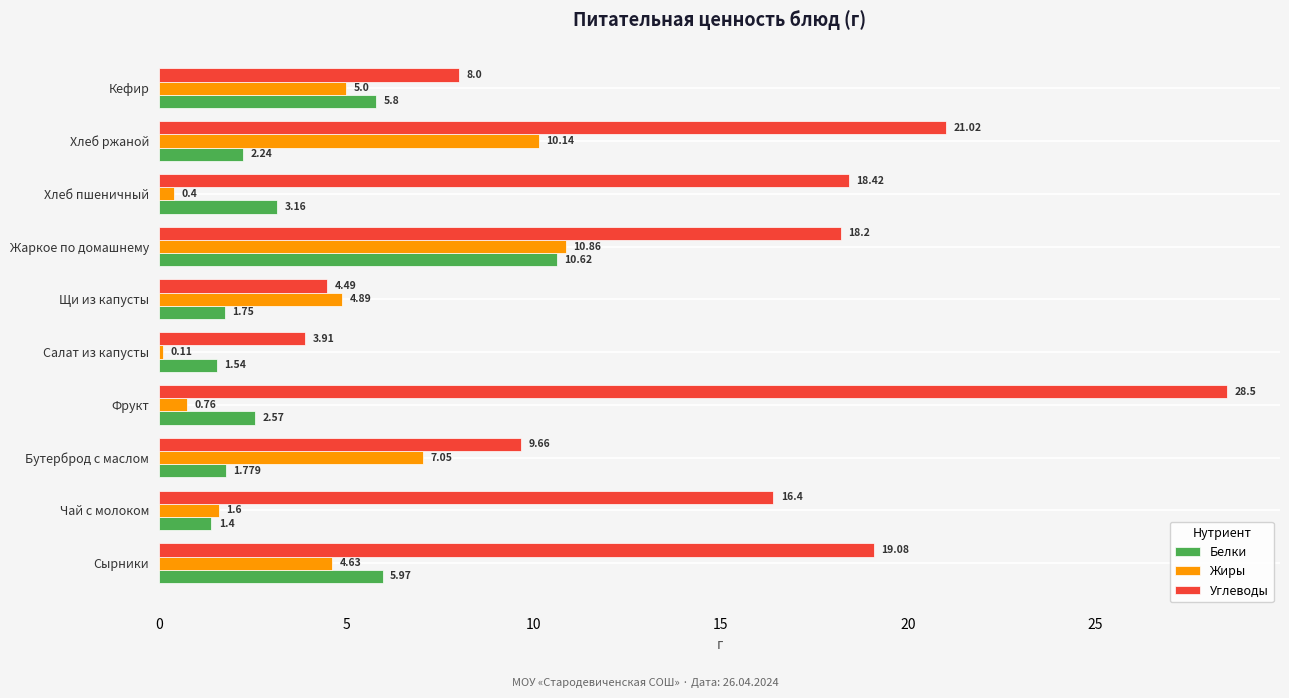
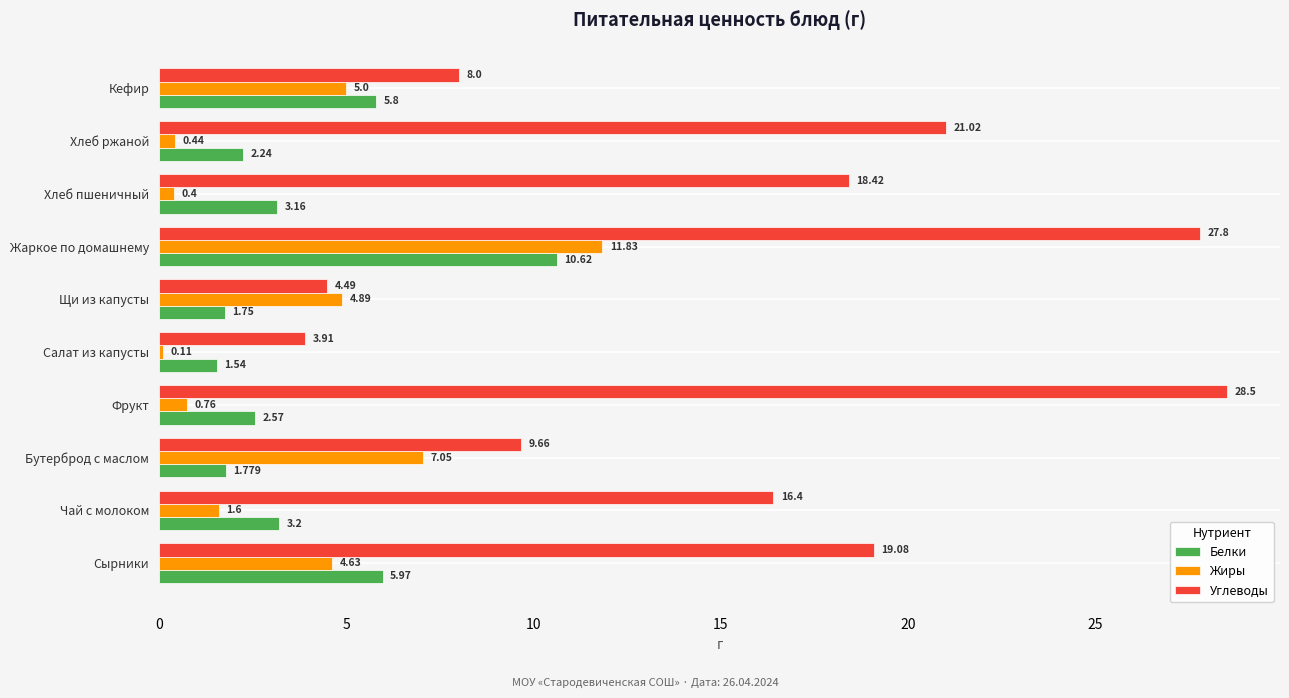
Жиры, Хлеб ржаной: 10.14 -> 0.44
Углеводы, Жаркое по домашнему: 18.2 -> 27.8
Жиры, Жаркое по домашнему: 10.86 -> 11.83
Белки, Чай с молоком: 1.4 -> 3.2
